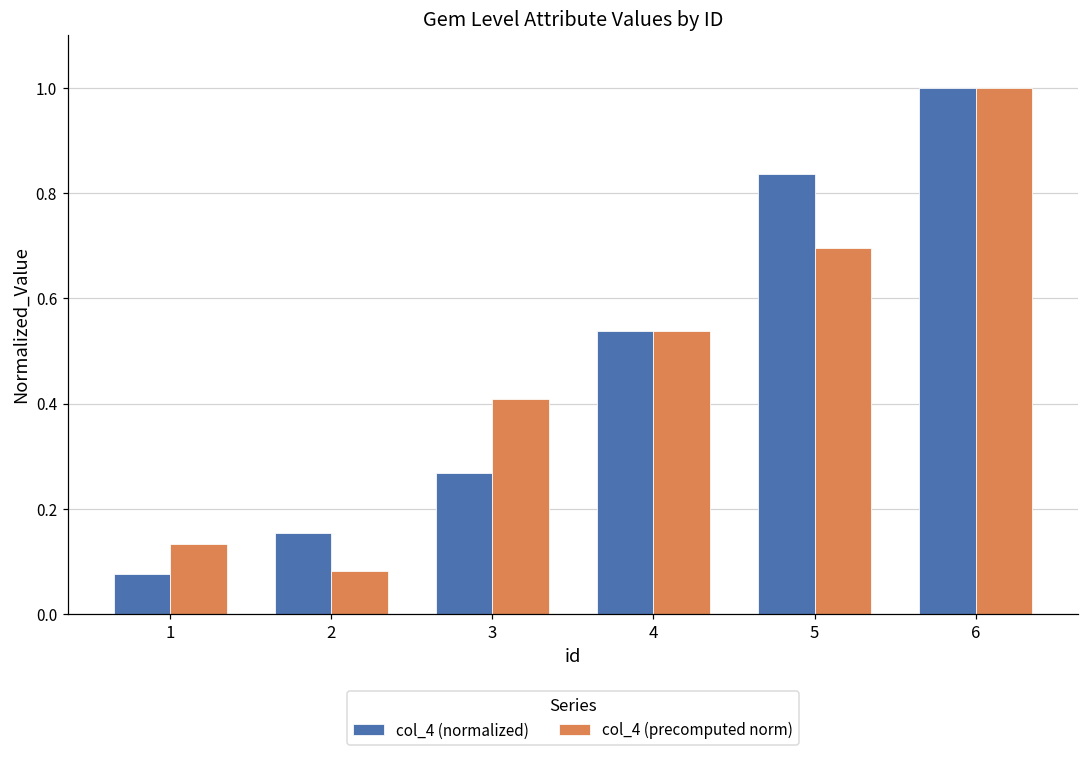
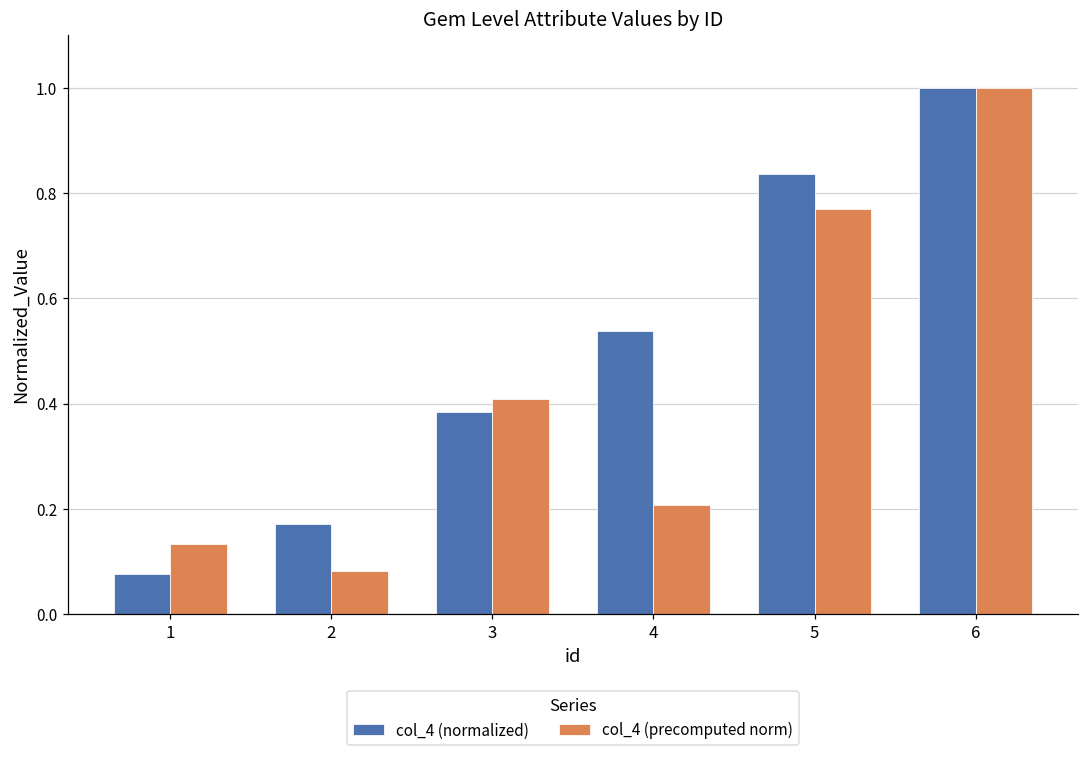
col_4 (normalized), 2: 0.15 -> 0.17
col_4 (normalized), 3: 0.27 -> 0.38
col_4 (precomputed norm), 4: 0.54 -> 0.21
col_4 (precomputed norm), 5: 0.70 -> 0.77
